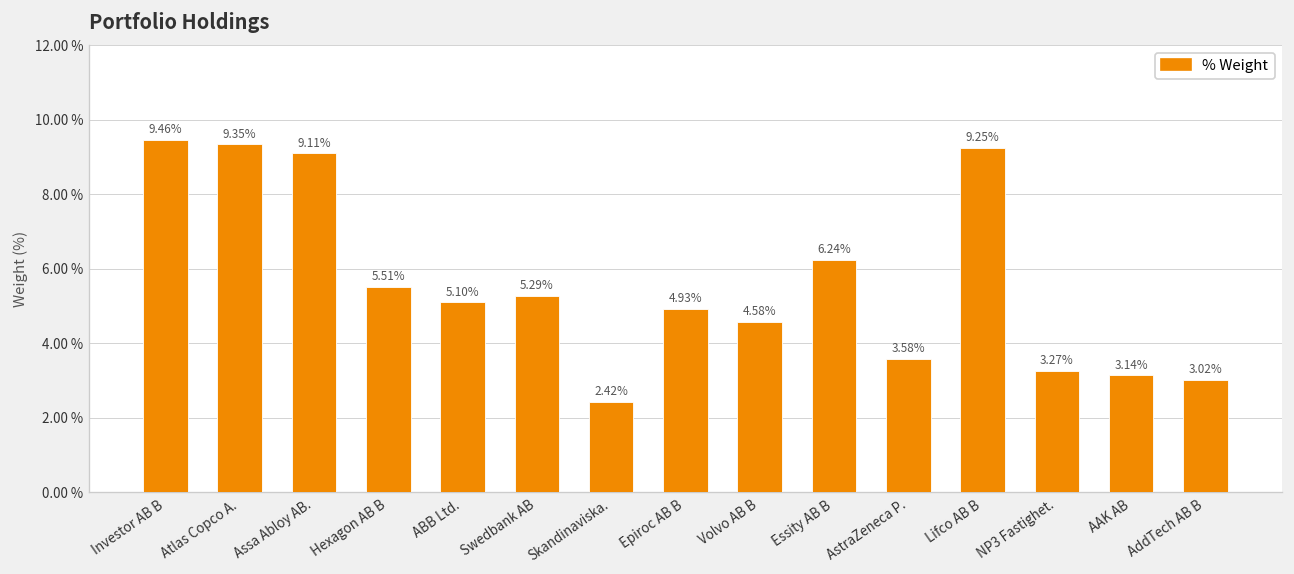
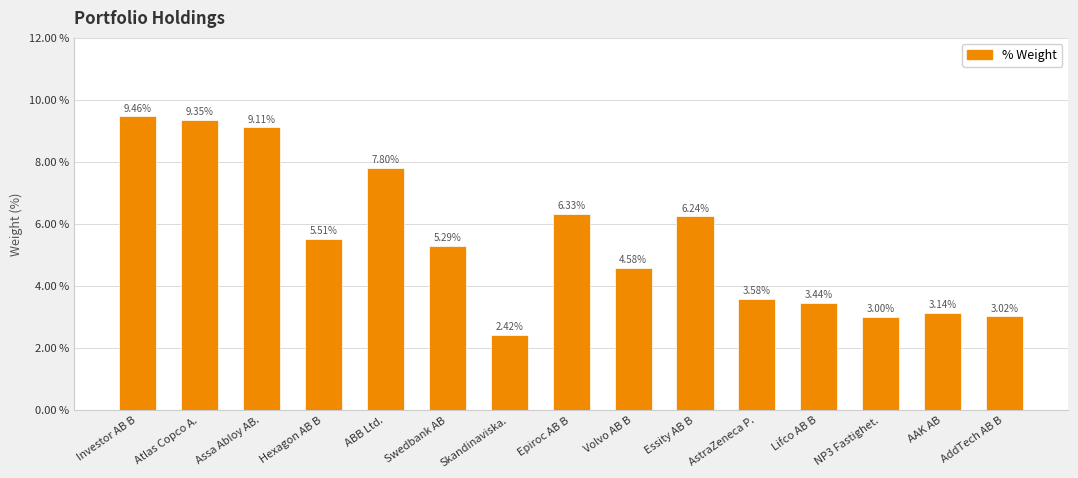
ABB Ltd.: 5.10% -> 7.80%
Epiroc AB B: 4.93% -> 6.33%
Lifco AB B: 9.25% -> 3.44%
NP3 Fastighet.: 3.27% -> 3.00%
